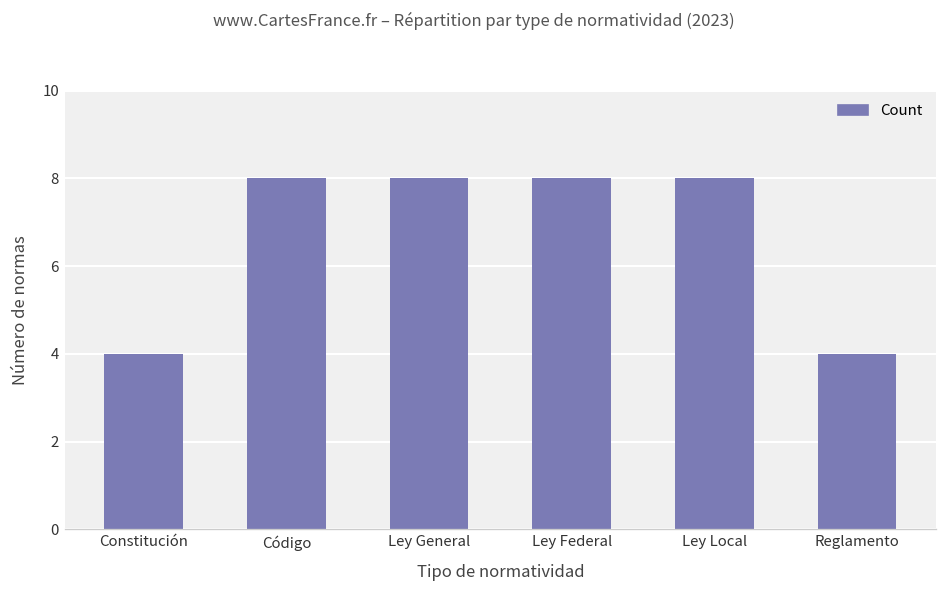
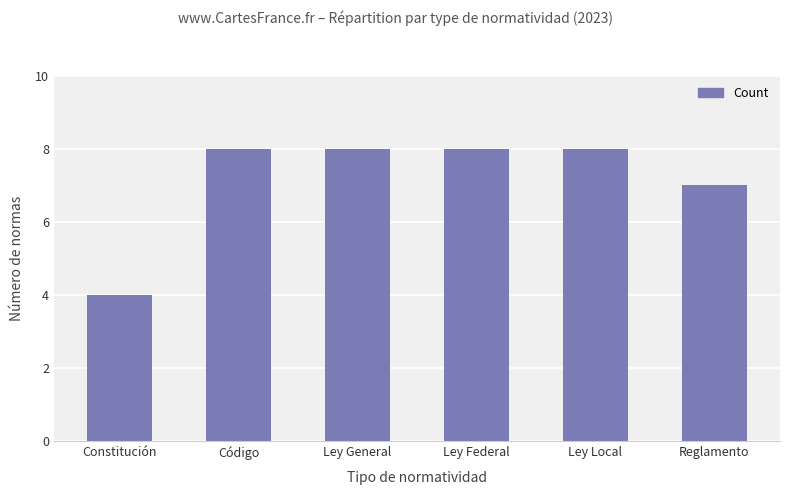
Reglamento: 4 -> 7
